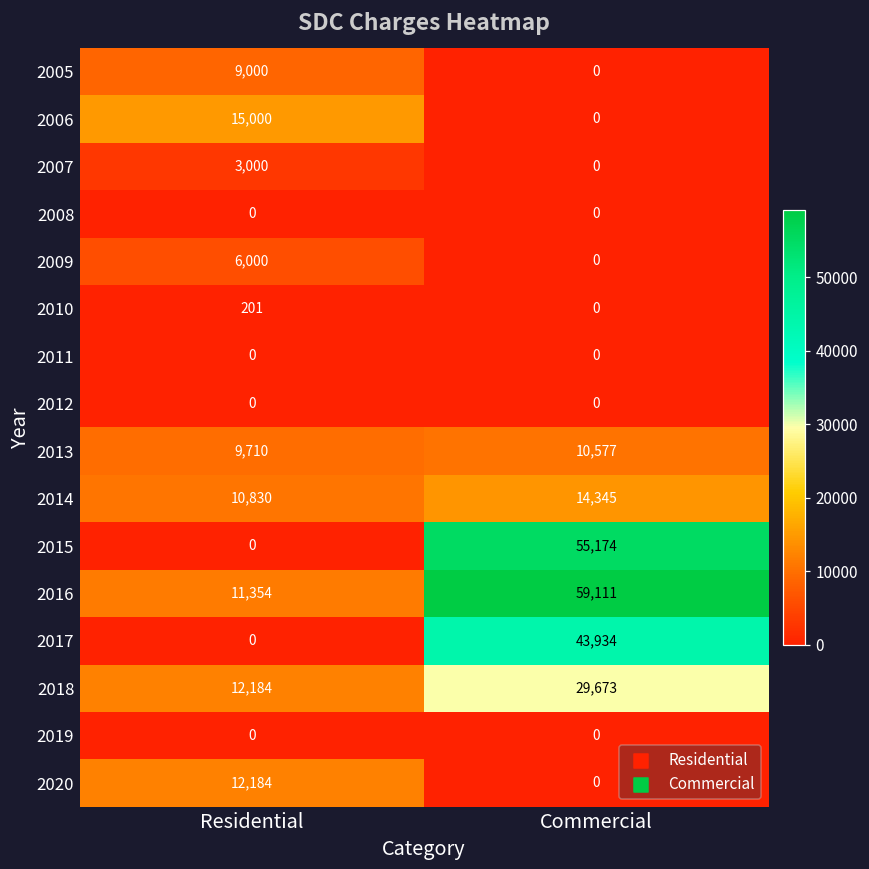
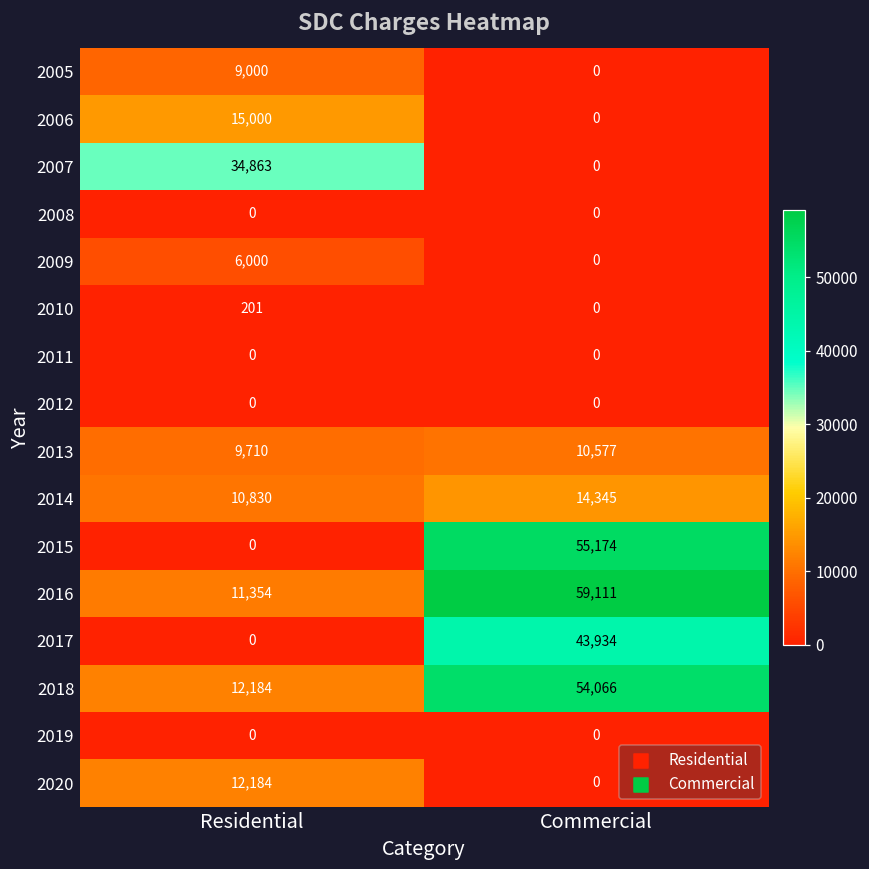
2007, Residential: 3,000 -> 34,863
2018, Commercial: 29,673 -> 54,066
